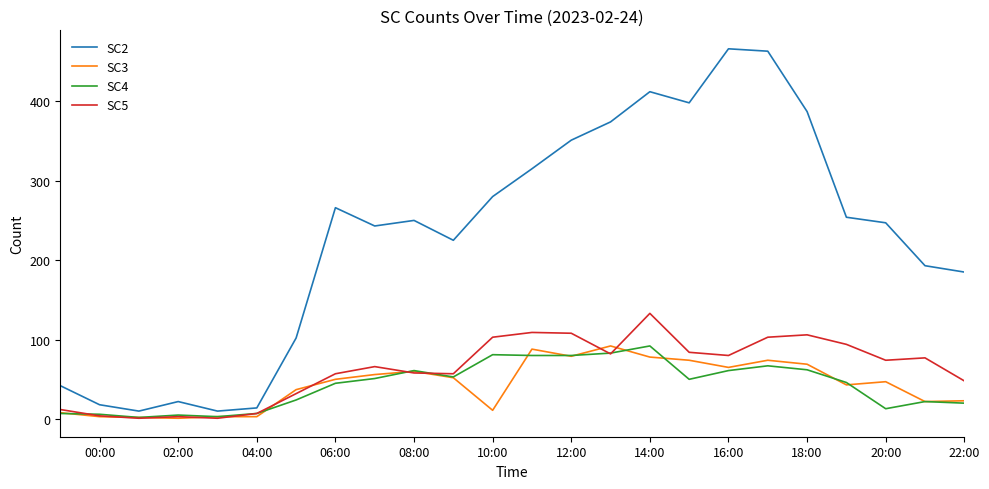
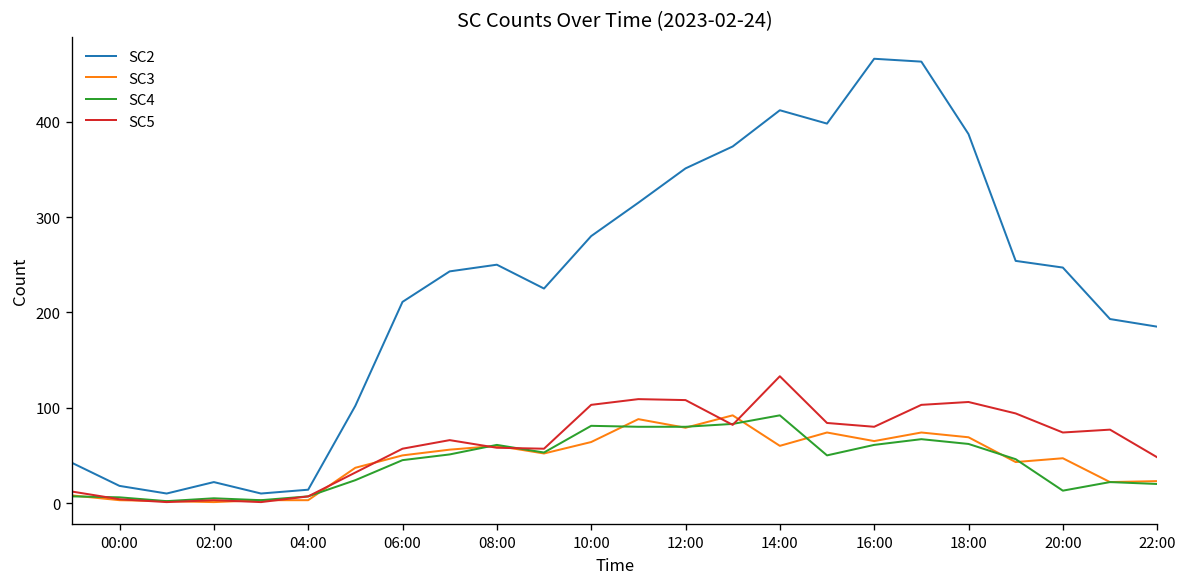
SC2, 06:00: 270 -> 210
SC3, 10:00: 10 -> 60
SC3, 14:00: 80 -> 60
